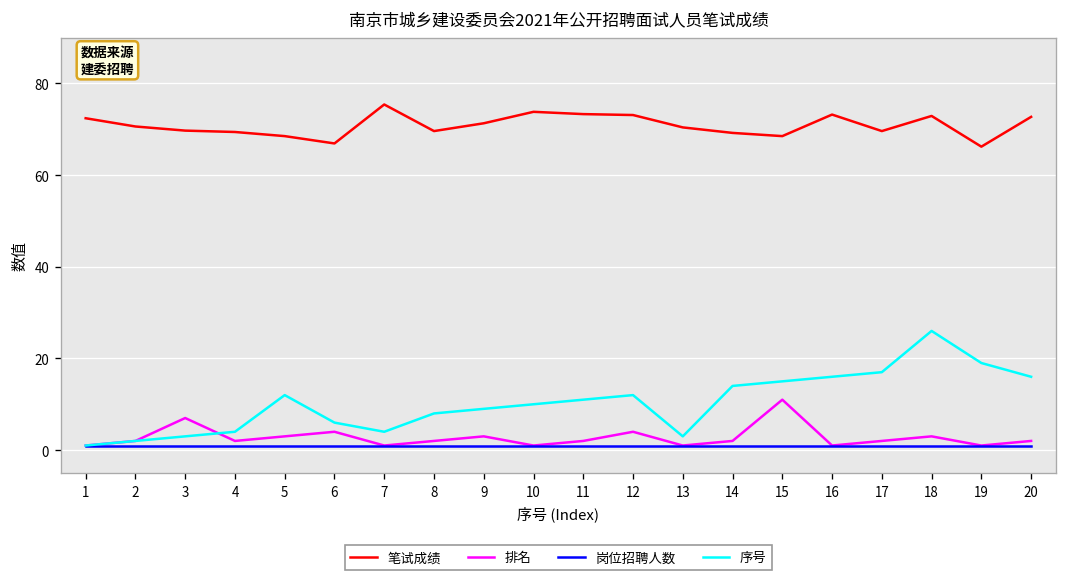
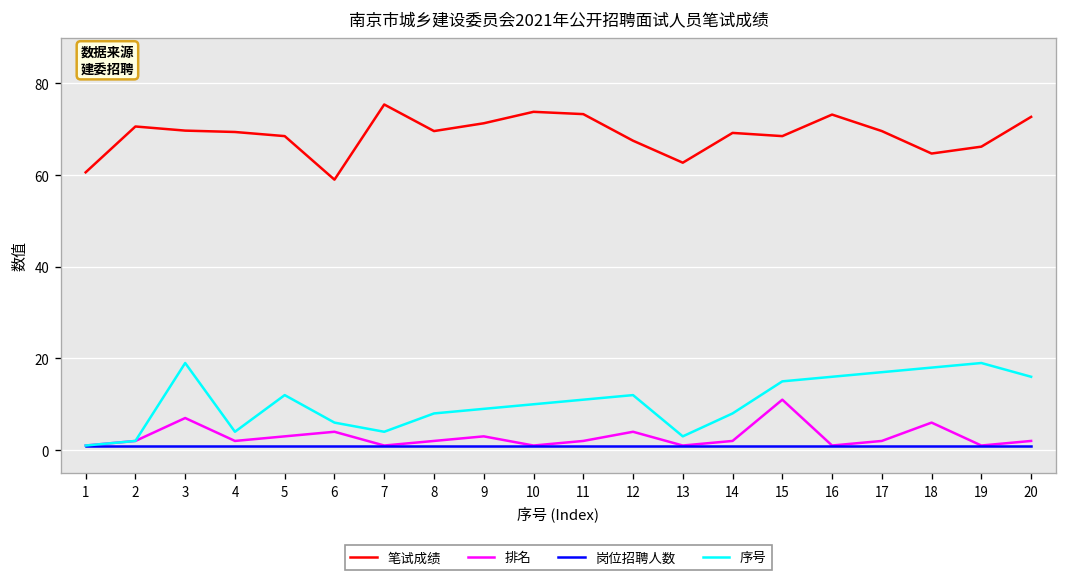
笔试成绩, 1: 72 -> 61
序号, 3: 3 -> 19
笔试成绩, 6: 67 -> 59
笔试成绩, 12: 73 -> 68
笔试成绩, 13: 70 -> 63
序号, 14: 14 -> 8
笔试成绩, 18: 73 -> 65
排名, 18: 3 -> 6
序号, 18: 26 -> 18
